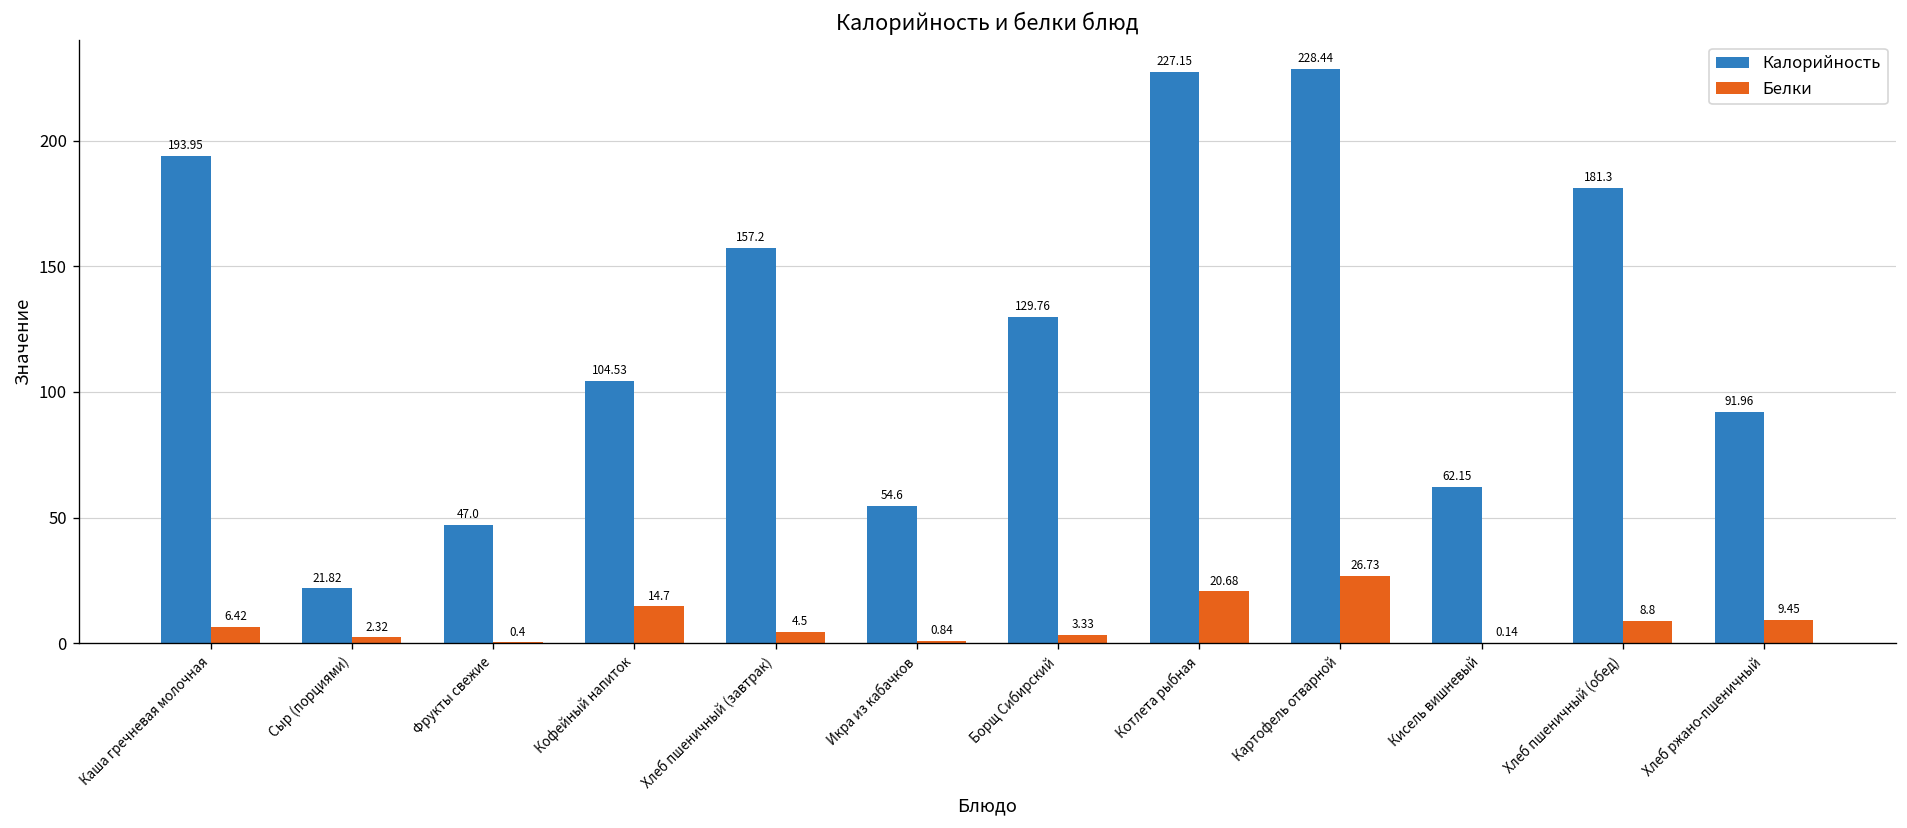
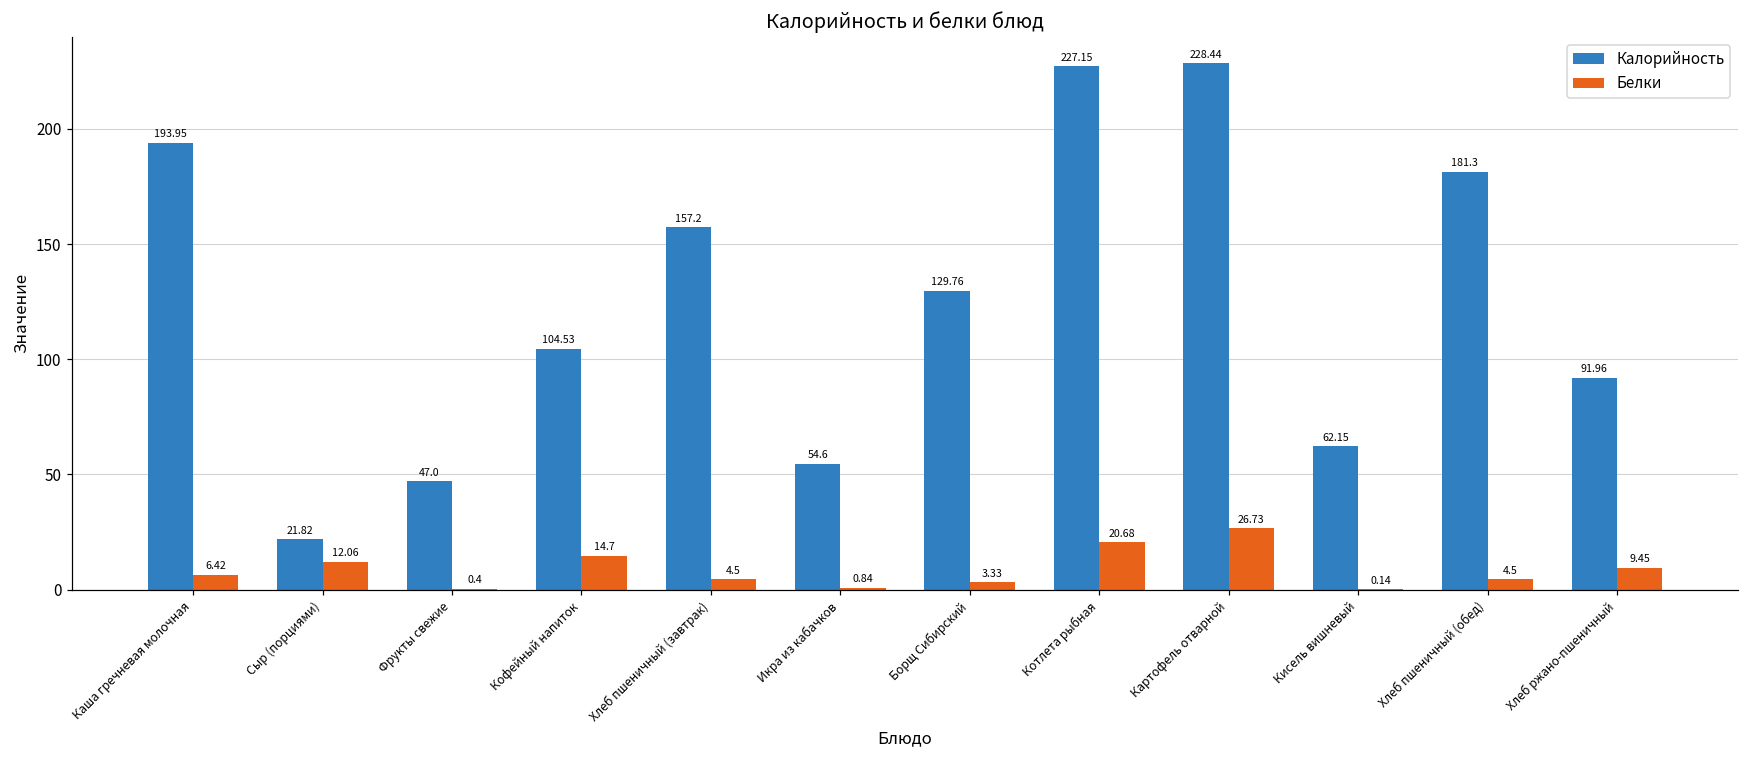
Белки, Сыр (порциями): 2.32 -> 12.06
Белки, Хлеб пшеничный (обед): 8.8 -> 4.5
